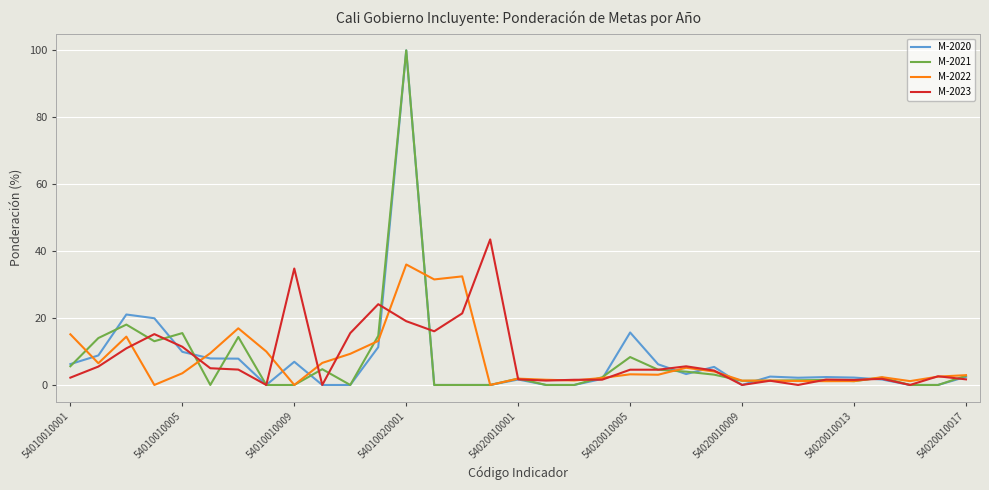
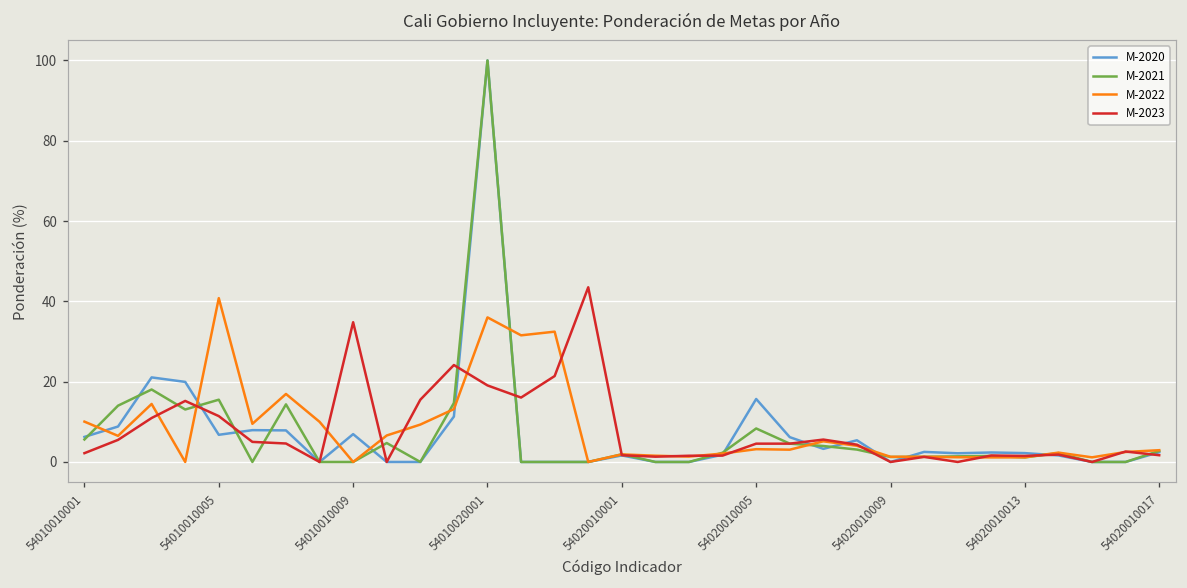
M-2022, 54010010001: 15 -> 10
M-2020, 54010010005: 10 -> 7
M-2022, 54010010005: 4 -> 41
